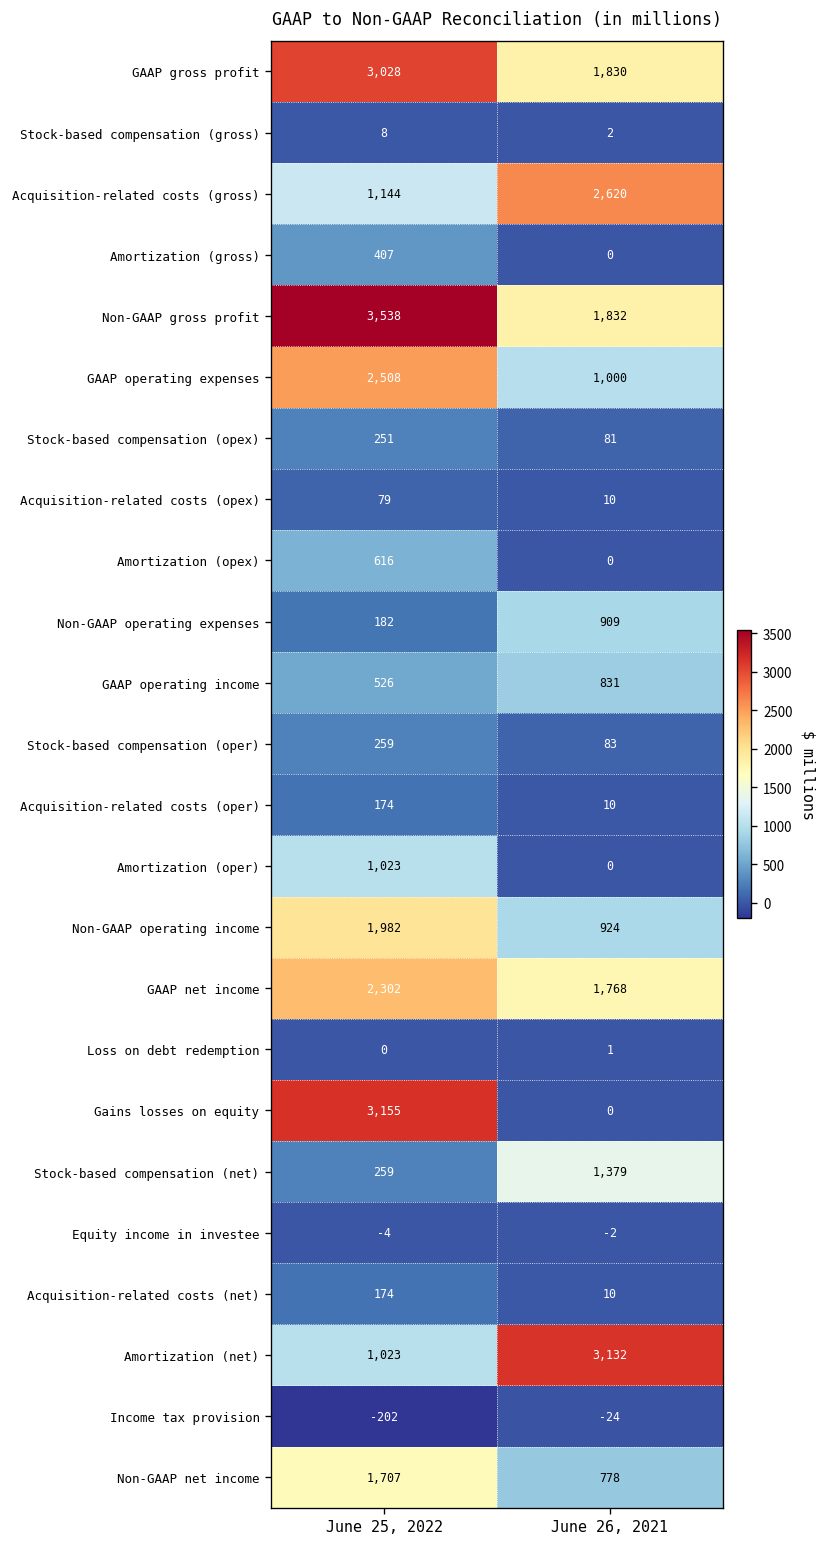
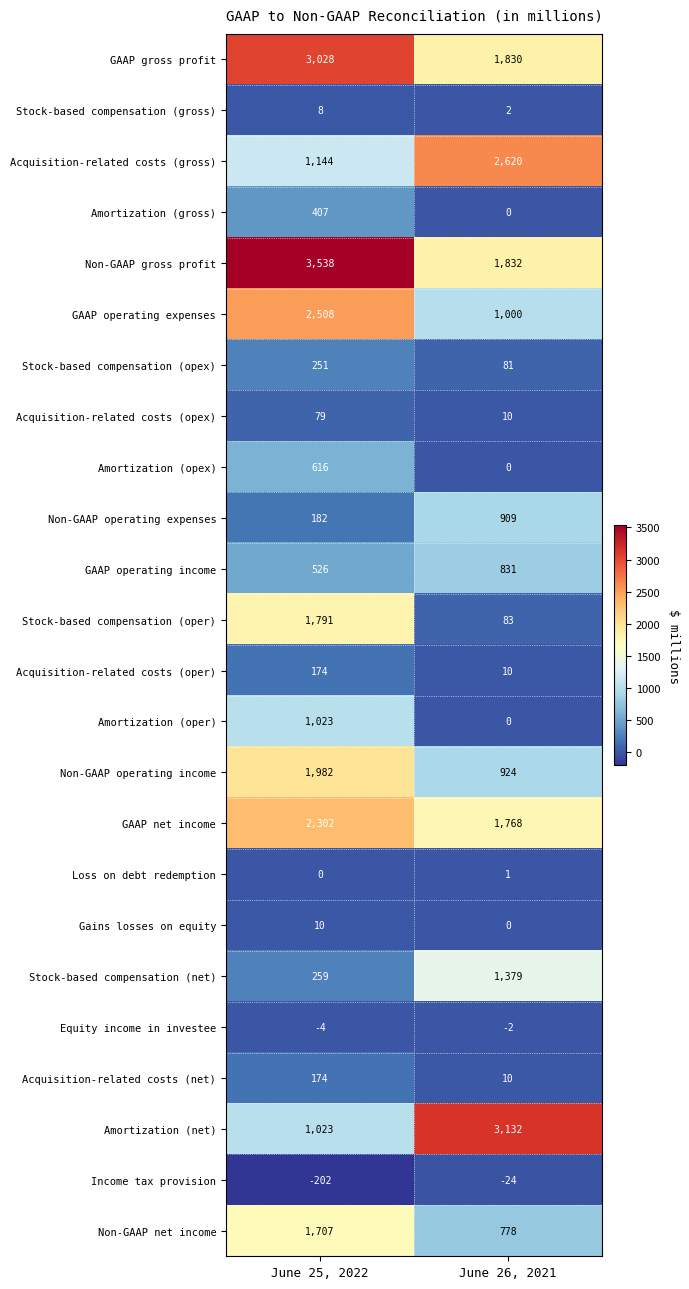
Stock-based compensation (oper), June 25, 2022: 259 -> 1,791
Gains losses on equity, June 25, 2022: 3,155 -> 10
